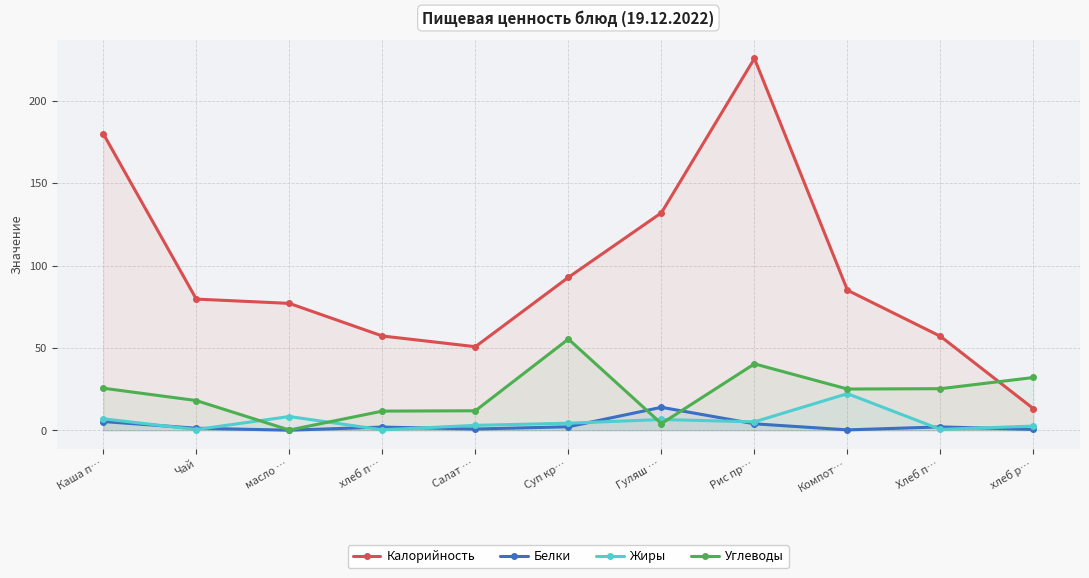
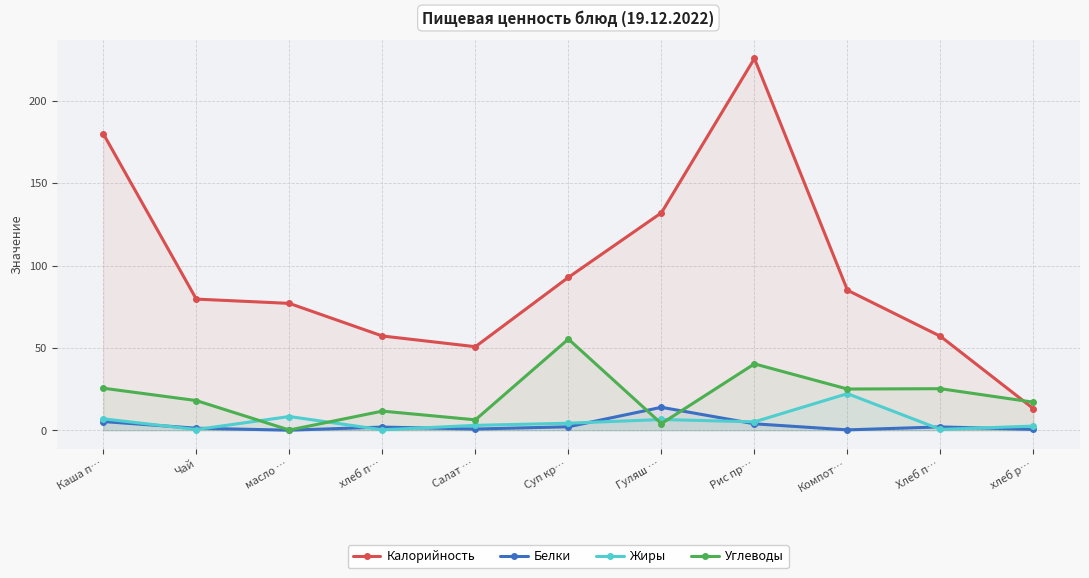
Углеводы, Салат …: 12 -> 6
Углеводы, хлеб р…: 32 -> 17
